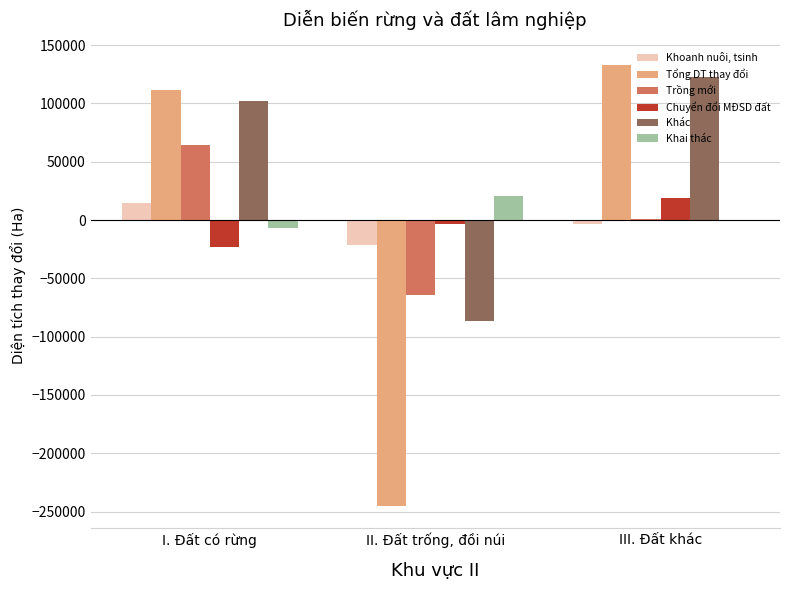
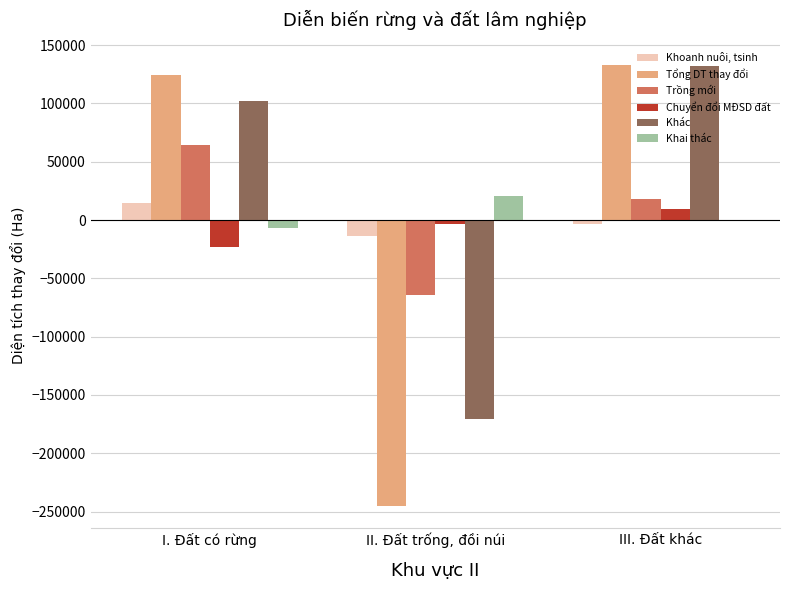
Tổng DT thay đổi, I. Đất có rừng: 112000 -> 124000
Khoanh nuôi, tsinh, II. Đất trống, đồi núi: -21000 -> -14000
Khác, II. Đất trống, đồi núi: -87000 -> -170000
Trồng mới, III. Đất khác: 1000 -> 18000
Chuyển đổi MĐSD đất, III. Đất khác: 19000 -> 9000
Khác, III. Đất khác: 123000 -> 132000
